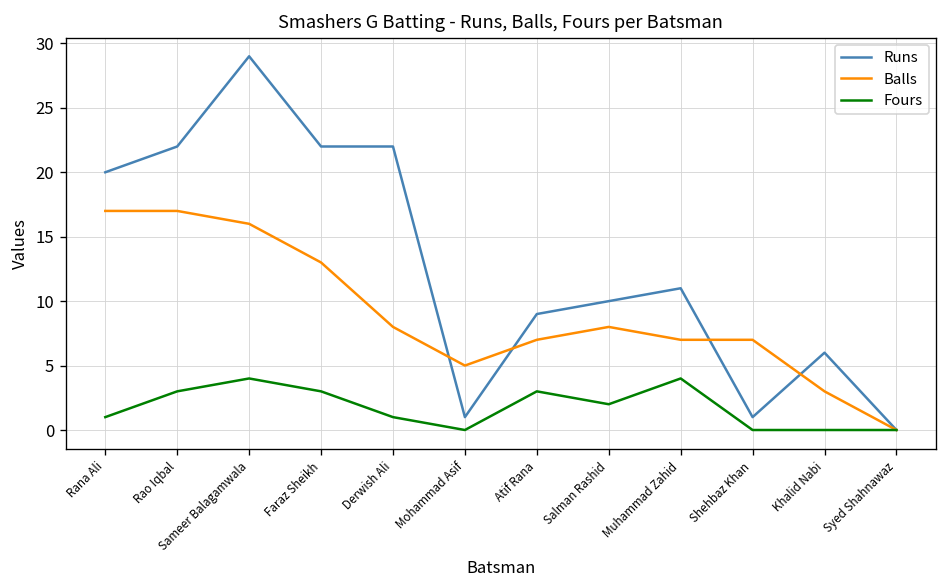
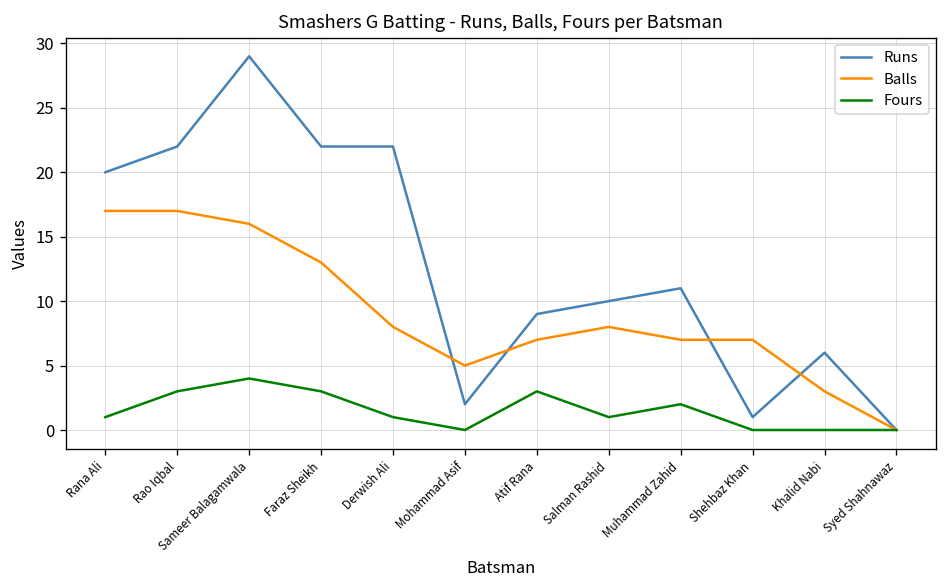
Runs, Mohammad Asif: 1 -> 2
Fours, Salman Rashid: 2 -> 1
Fours, Muhammad Zahid: 4 -> 2
